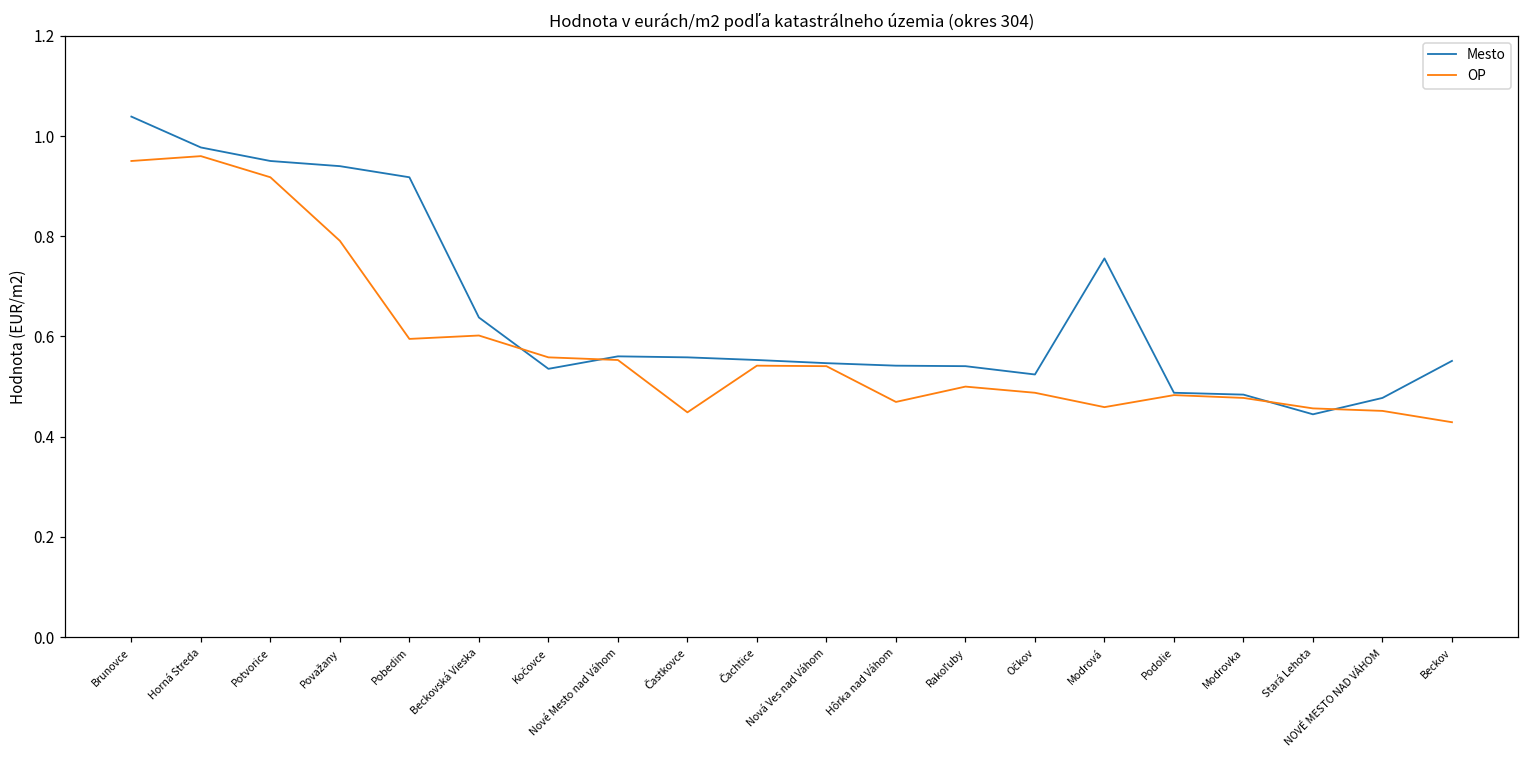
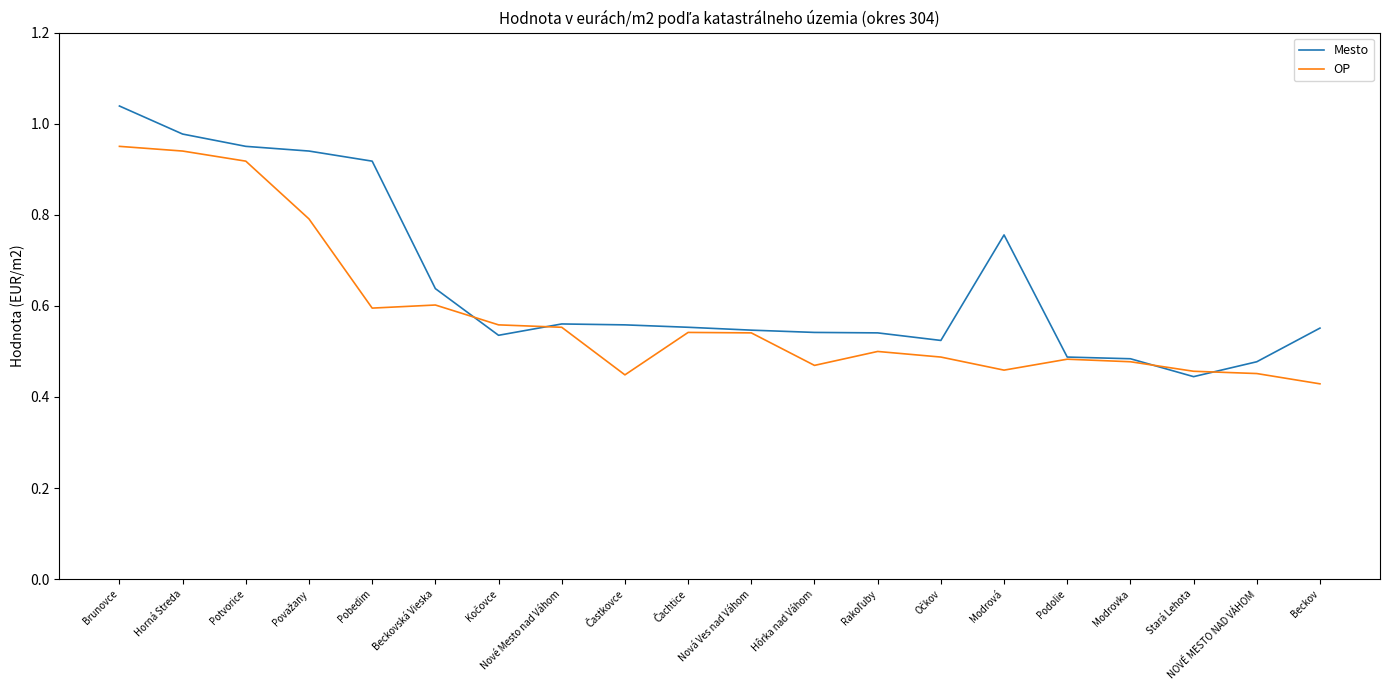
OP, Horná Streda: 0.96 -> 0.94
